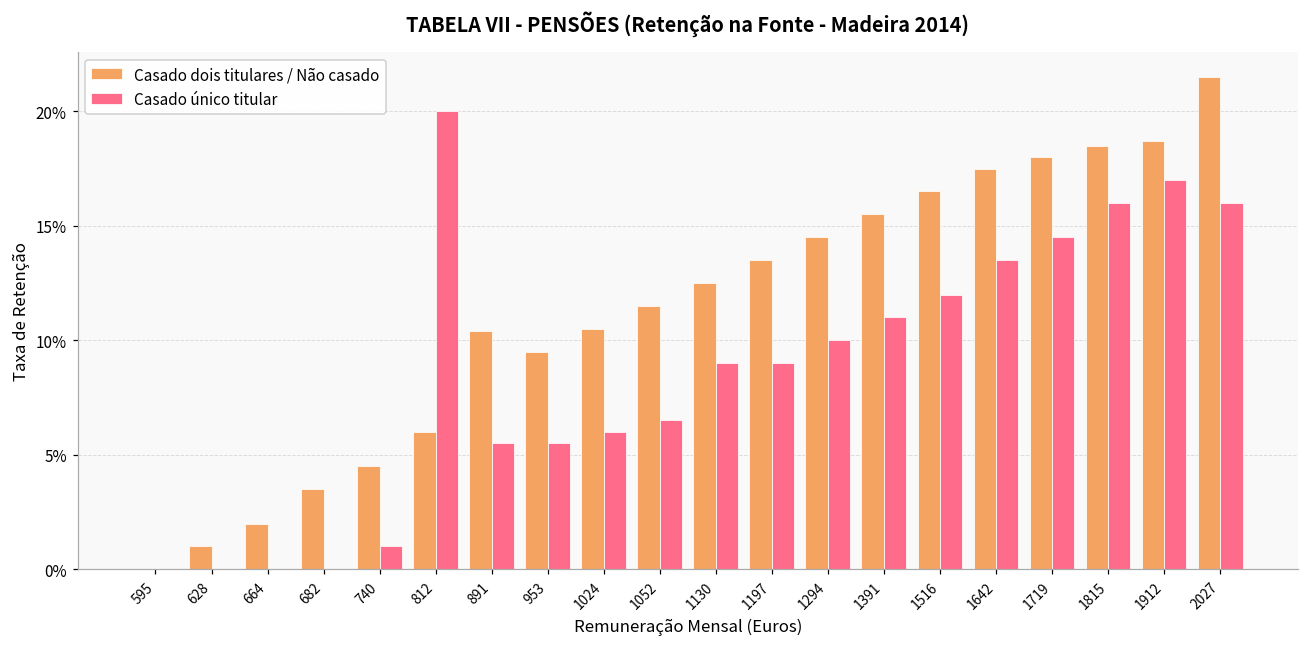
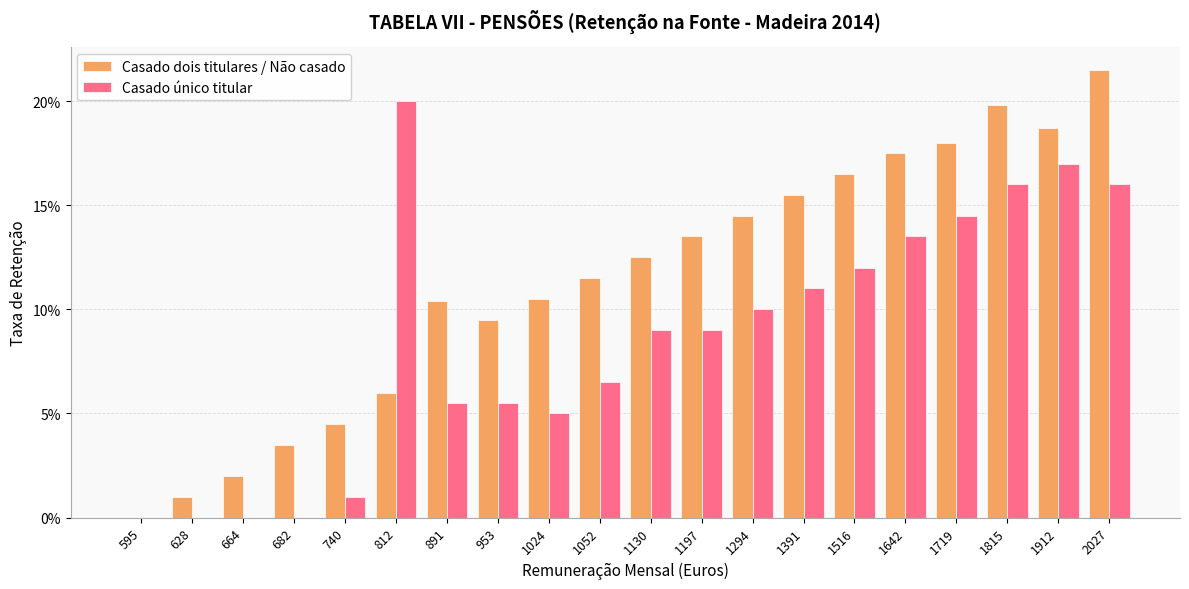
Casado único titular, 1024: 6.0% -> 5.0%
Casado dois titulares / Não casado, 1815: 18.5% -> 19.8%
